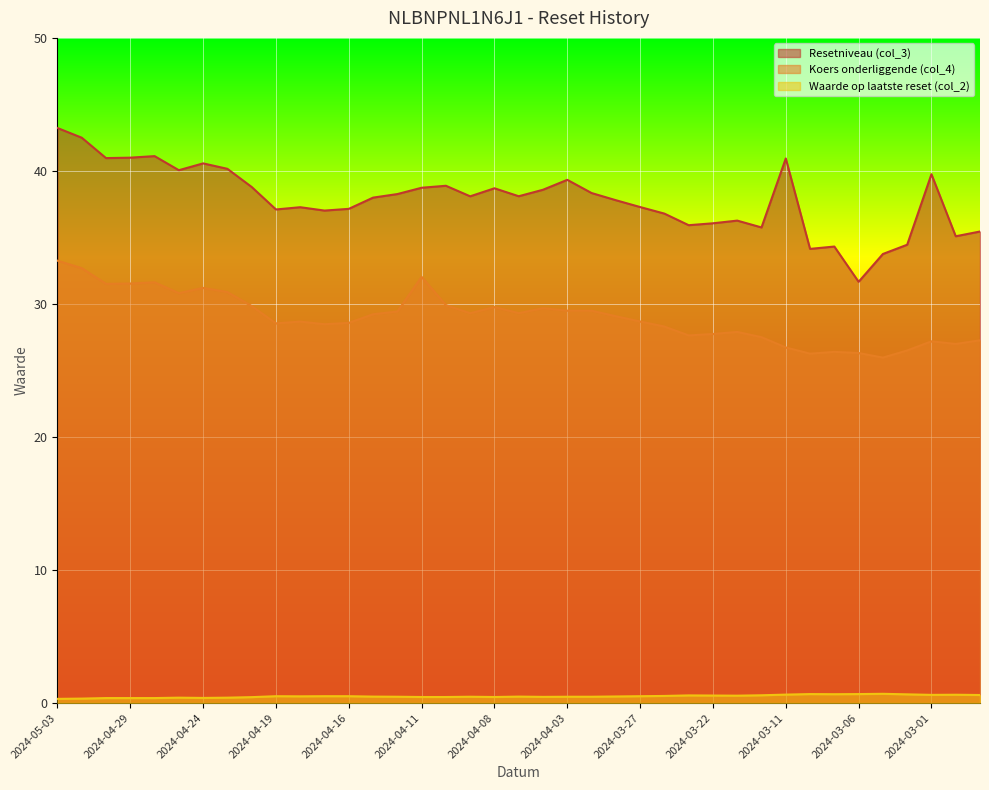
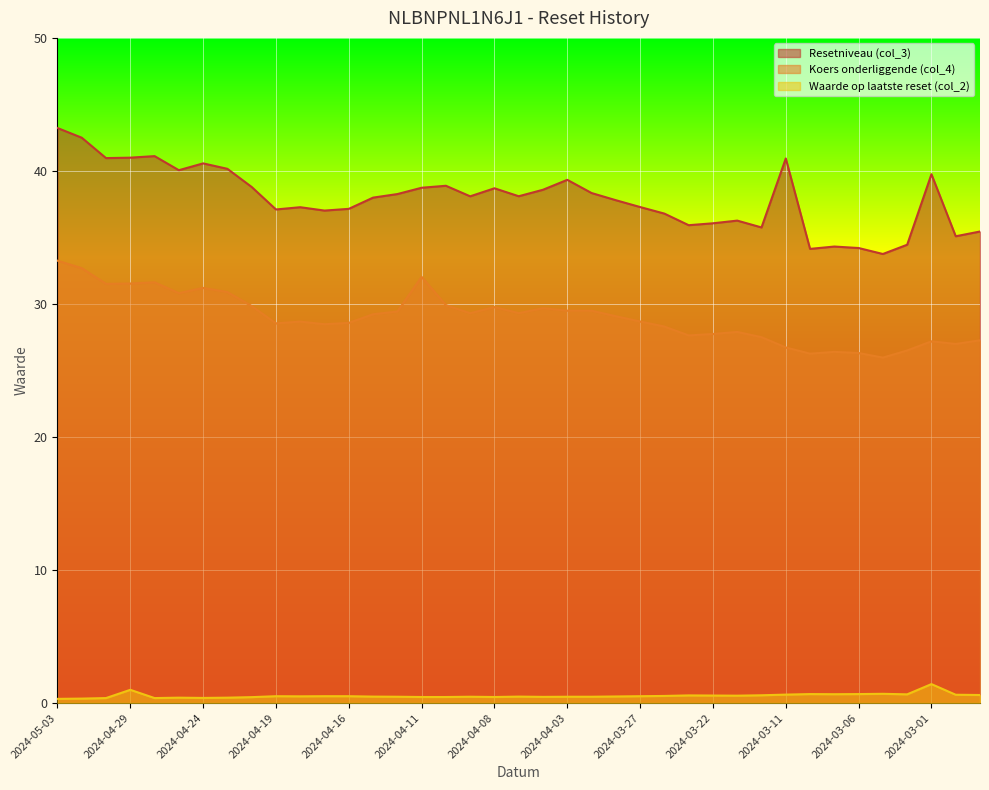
Waarde op laatste reset (col_2), 2024-04-29: 0.4 -> 1.0
Resetniveau (col_3), 2024-03-06: 31.7 -> 34.2
Waarde op laatste reset (col_2), 2024-03-01: 0.6 -> 1.4
